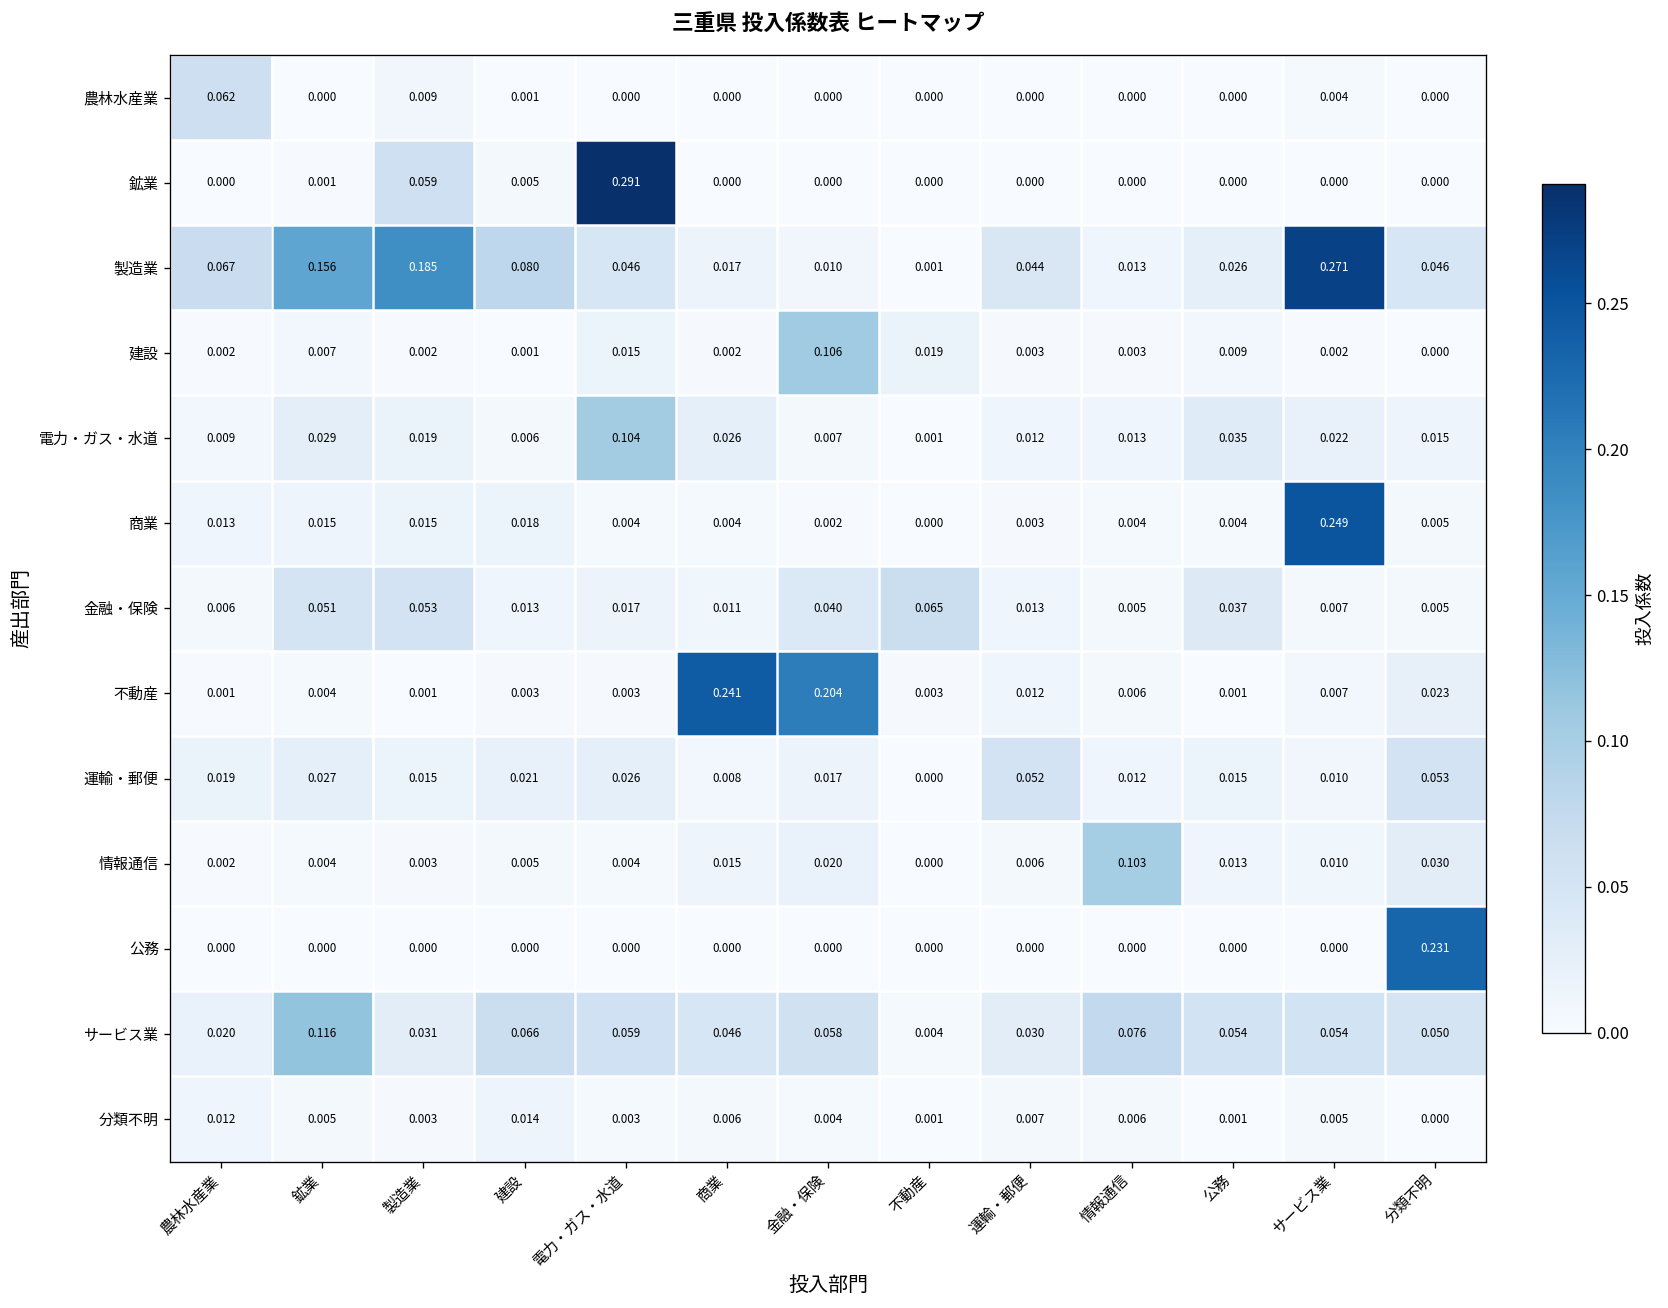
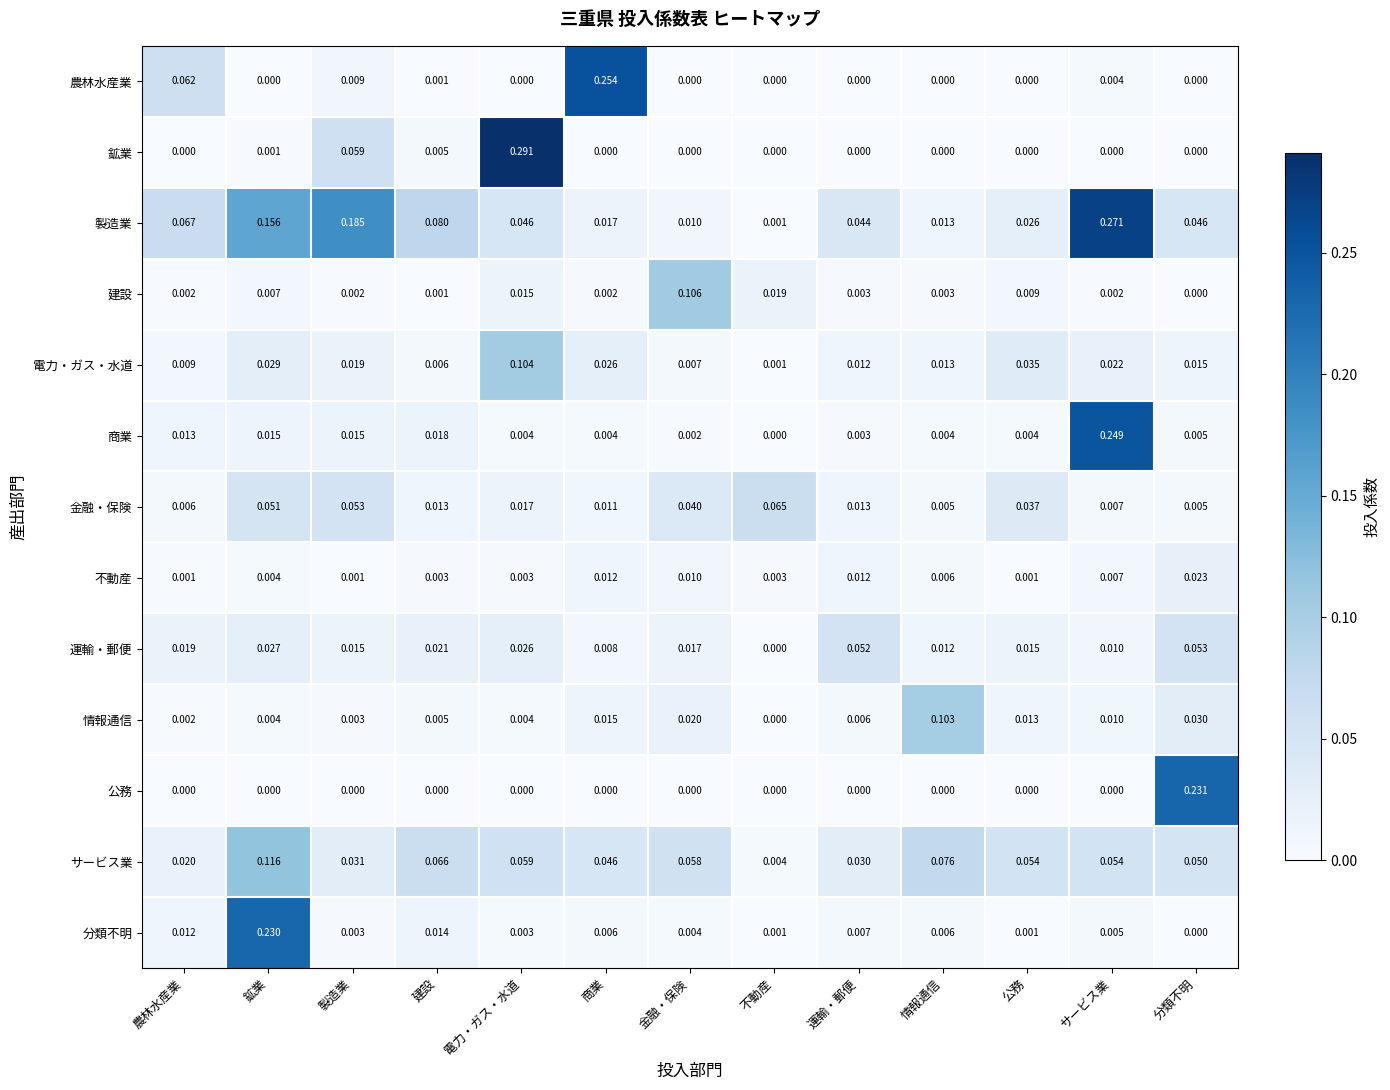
農林水産業, 商業: 0.000 -> 0.254
不動産, 商業: 0.241 -> 0.012
不動産, 金融・保険: 0.204 -> 0.010
分類不明, 鉱業: 0.005 -> 0.230
